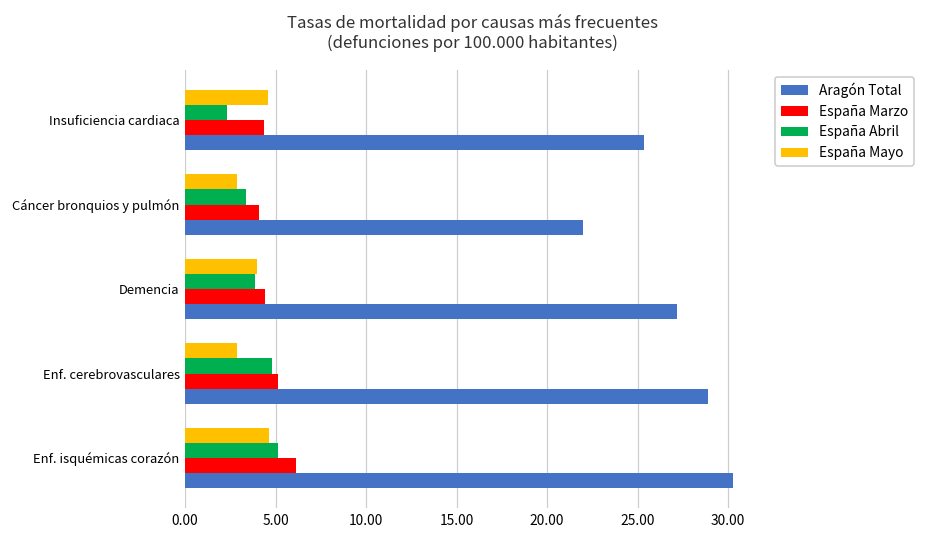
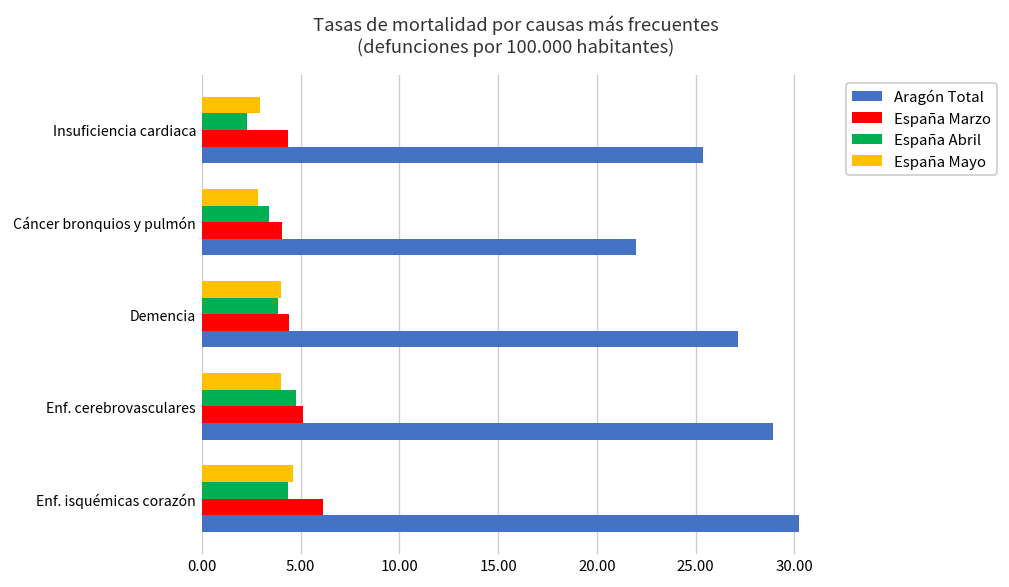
España Mayo, Insuficiencia cardiaca: 4.6 -> 3.0
España Mayo, Enf. cerebrovasculares: 2.9 -> 4.0
España Abril, Enf. isquémicas corazón: 5.1 -> 4.4
